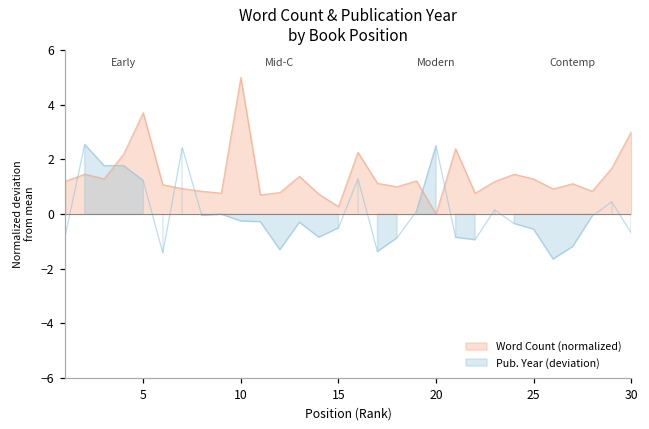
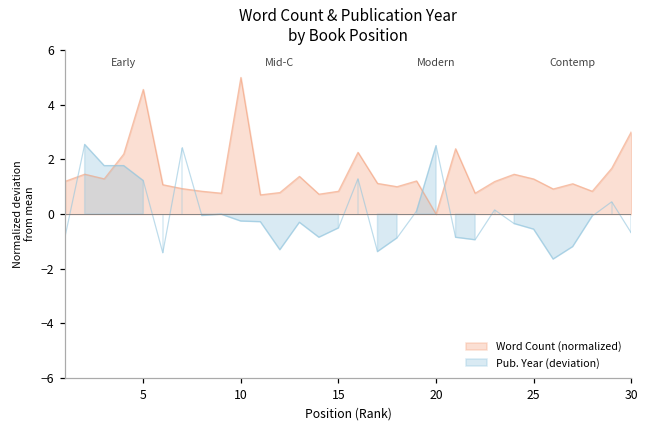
Word Count (normalized), 5: 3.7 -> 4.6
Word Count (normalized), 15: 0.3 -> 0.8
